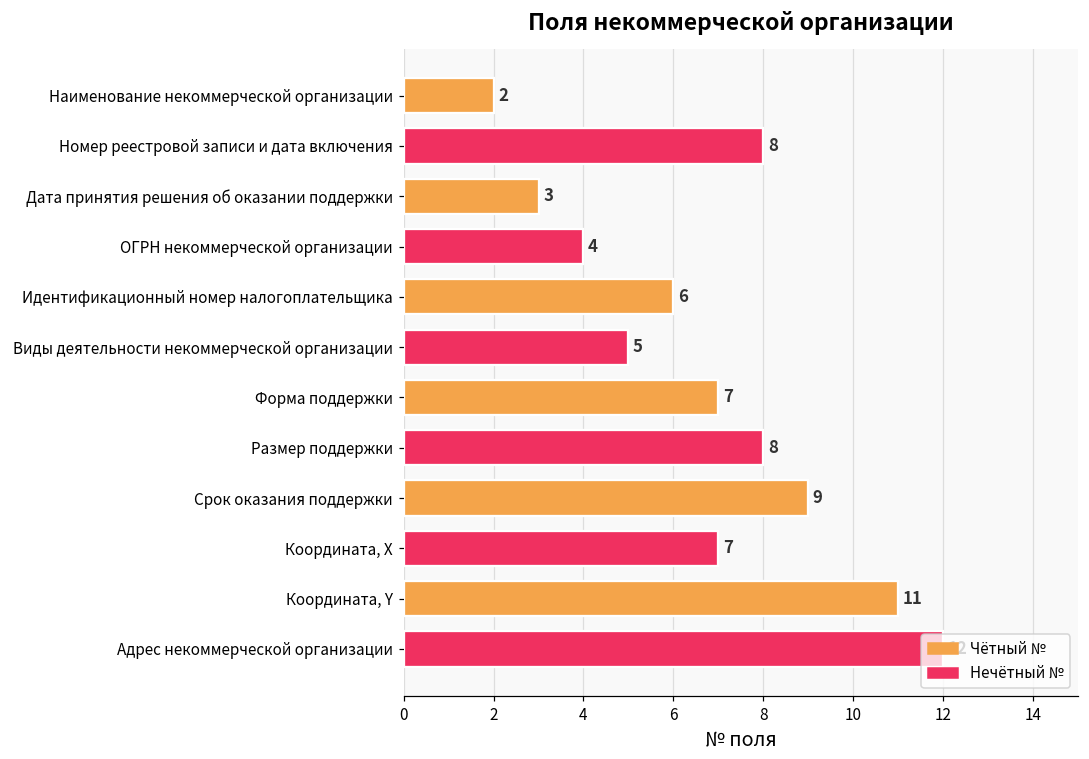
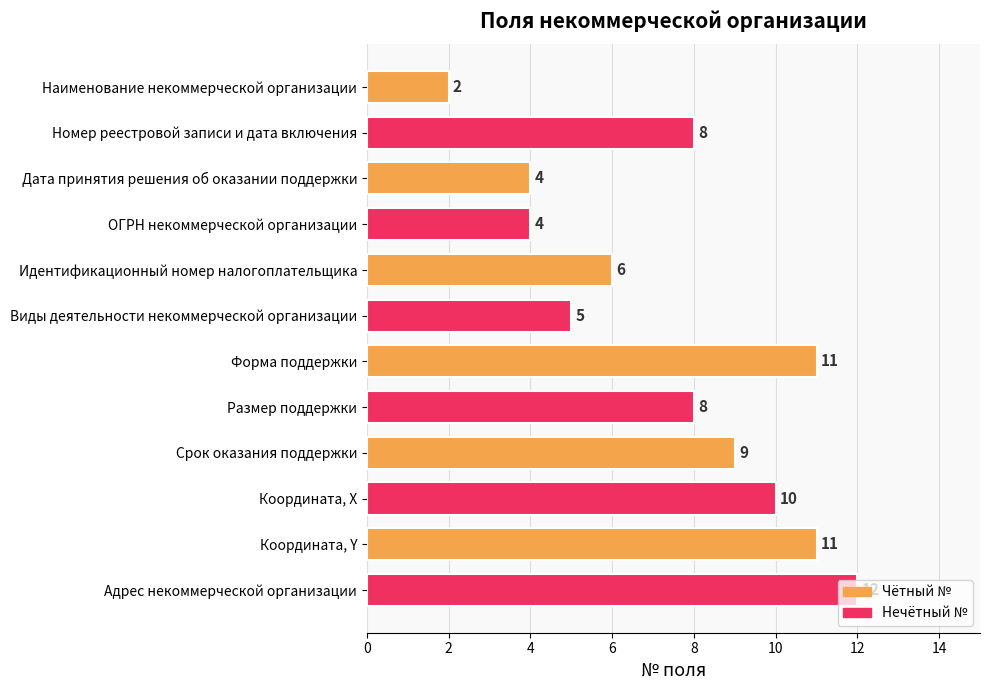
Дата принятия решения об оказании поддержки: 3 -> 4
Форма поддержки: 7 -> 11
Координата, X: 7 -> 10
